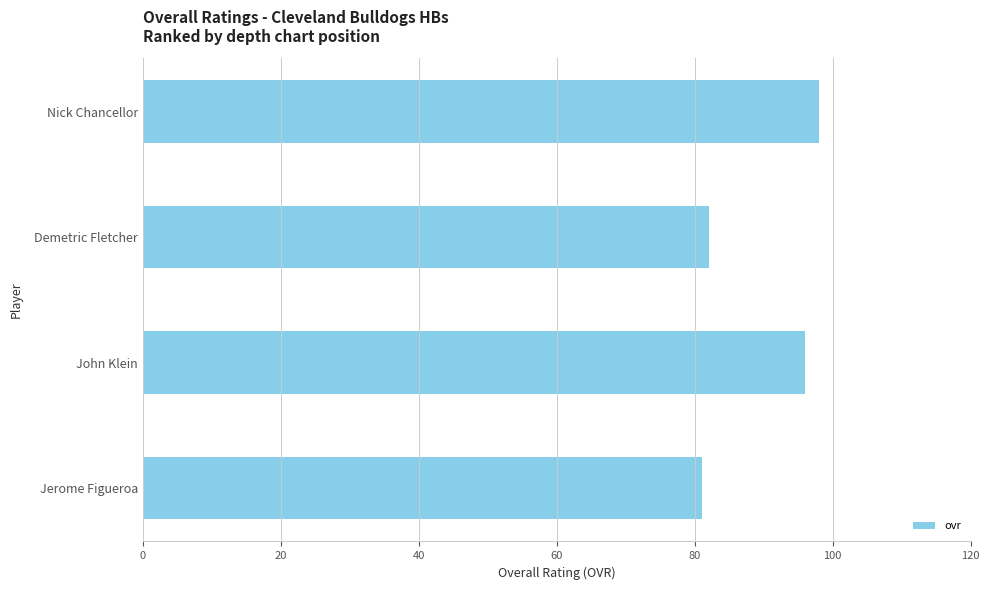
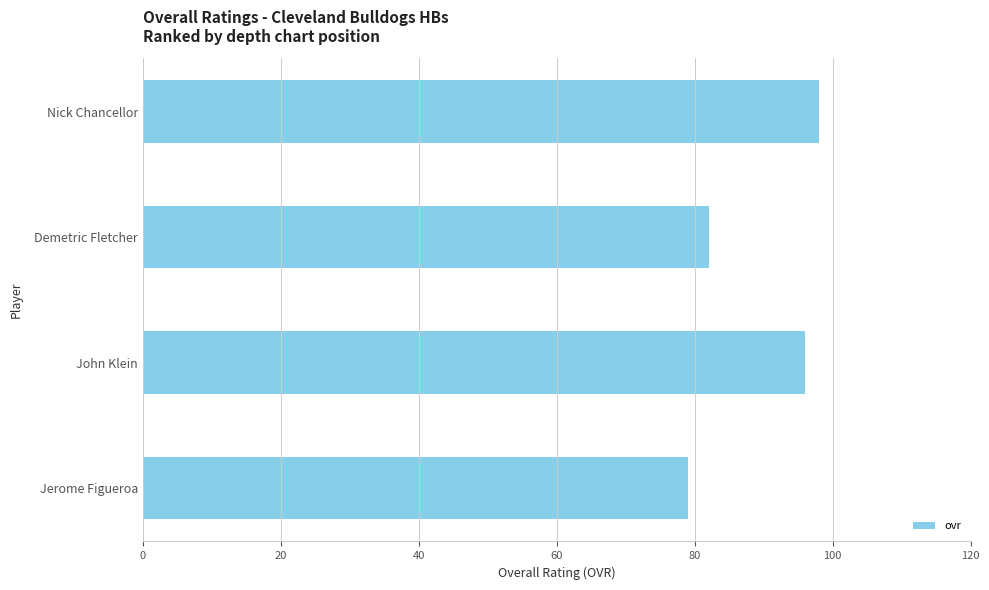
Jerome Figueroa: 81 -> 79
